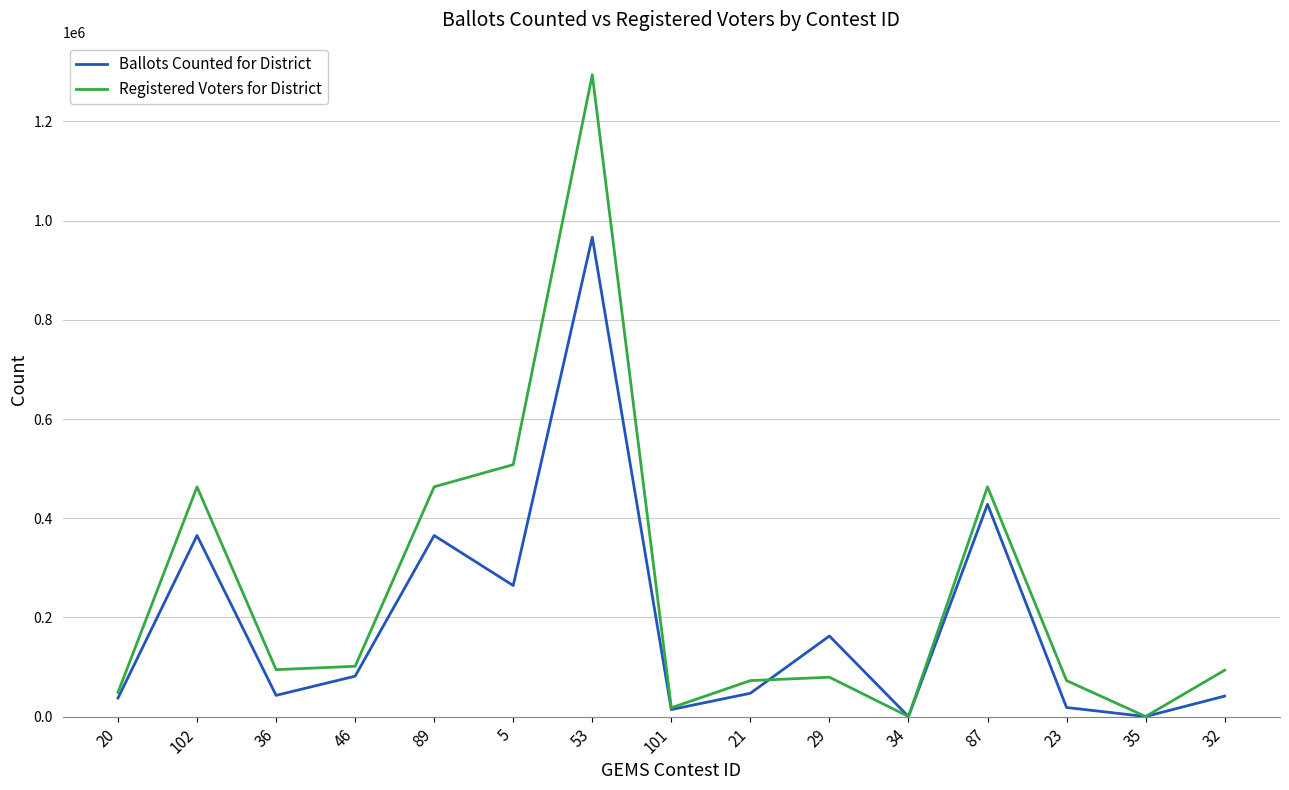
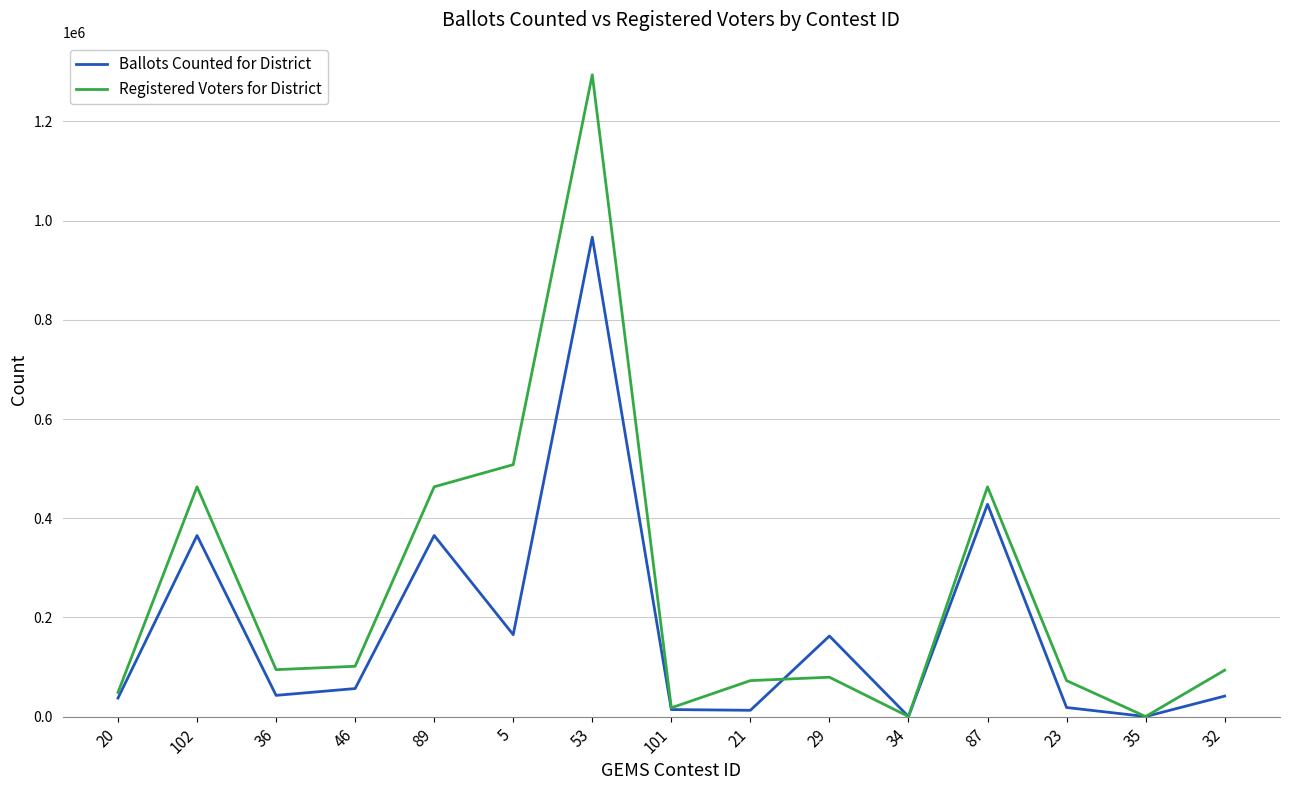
Ballots Counted for District, 46: 80000 -> 60000
Ballots Counted for District, 5: 260000 -> 170000
Ballots Counted for District, 21: 50000 -> 10000
